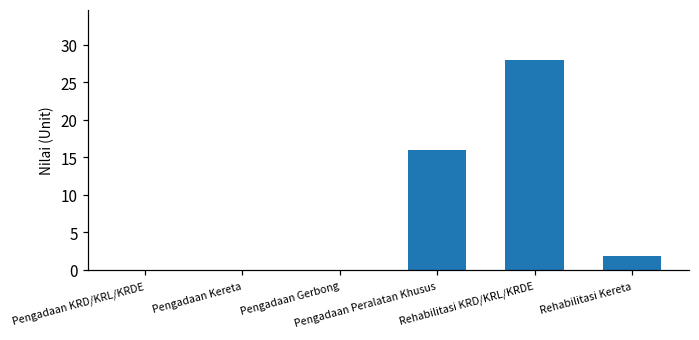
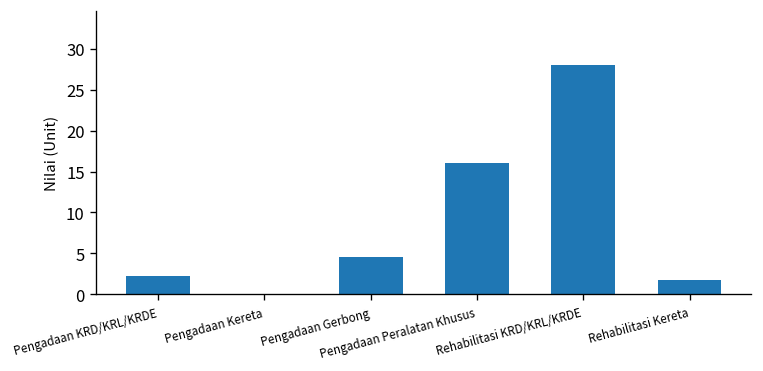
Pengadaan KRD/KRL/KRDE: 0 -> 2
Pengadaan Gerbong: 0 -> 5
